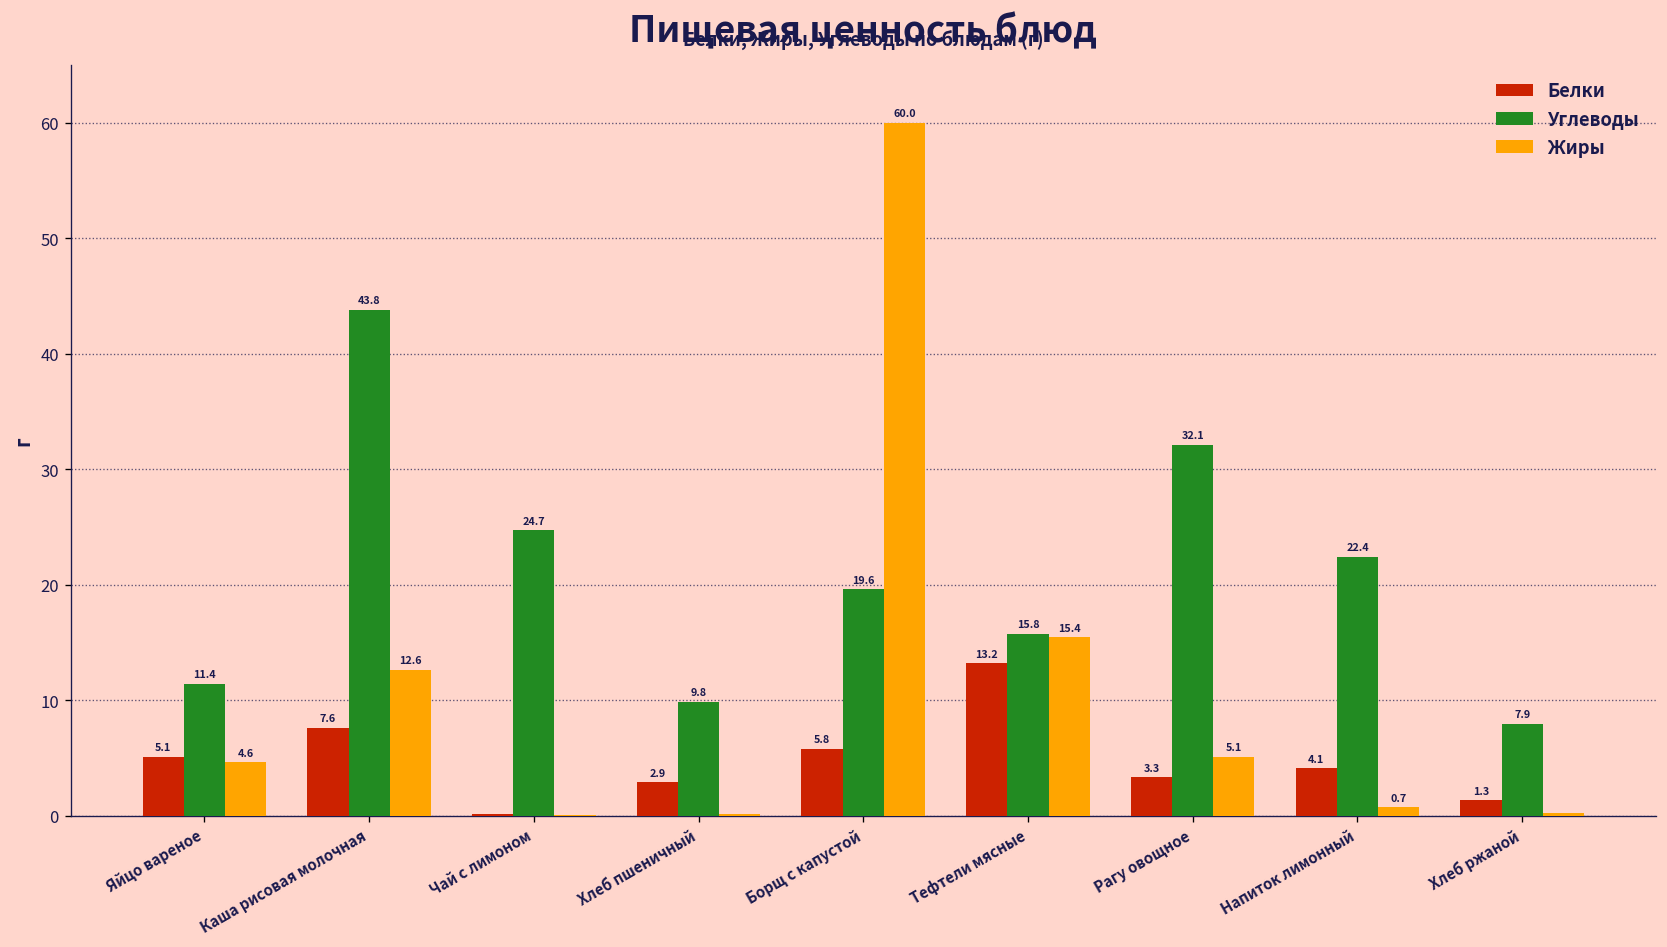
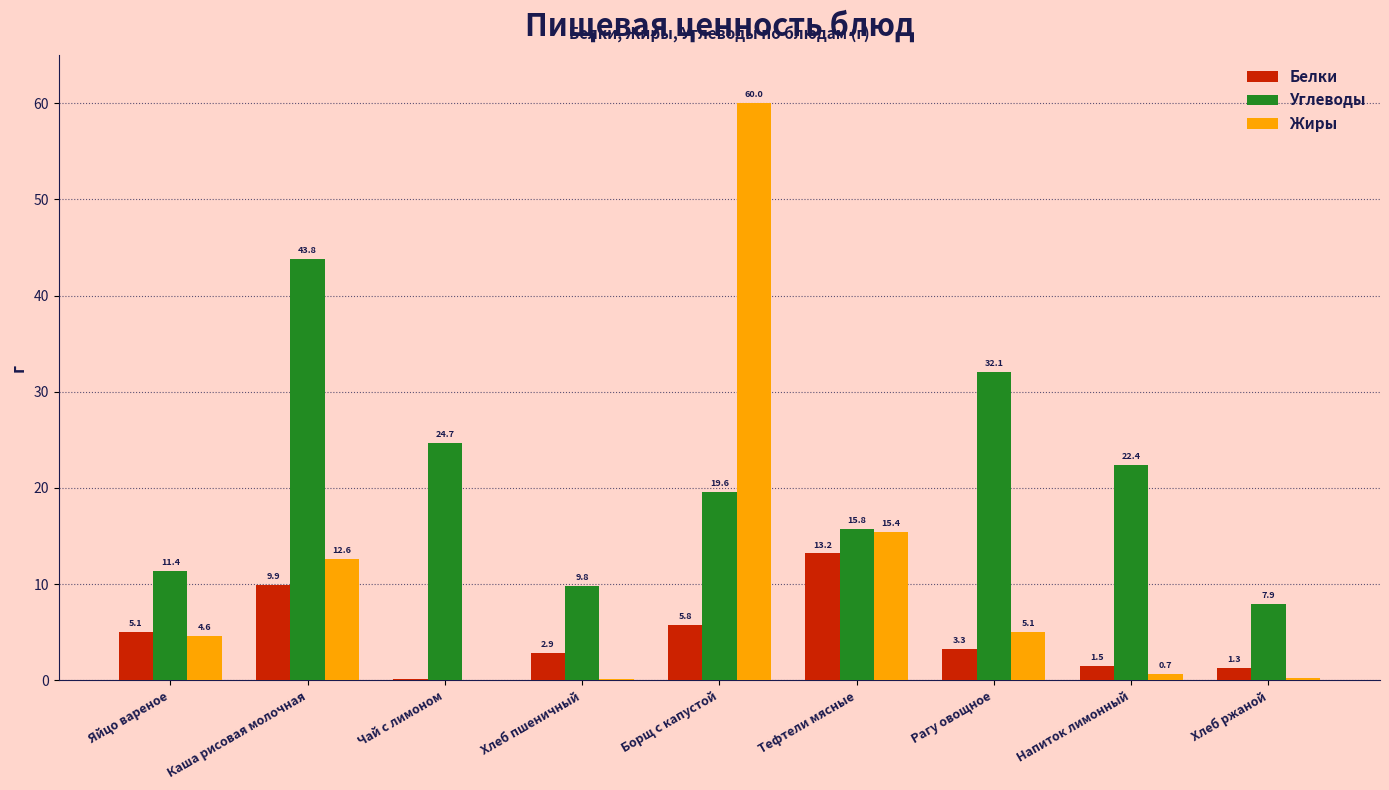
Белки, Каша рисовая молочная: 7.6 -> 9.9
Белки, Напиток лимонный: 4.1 -> 1.5
